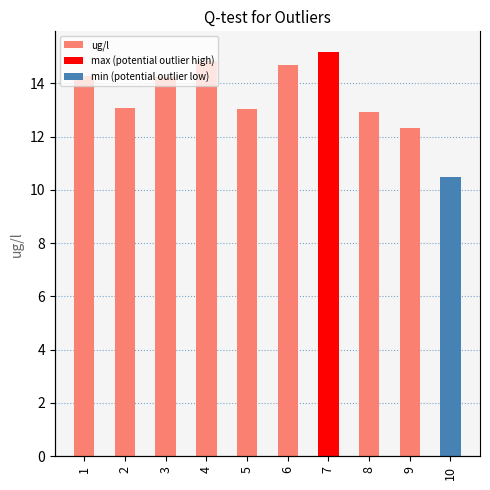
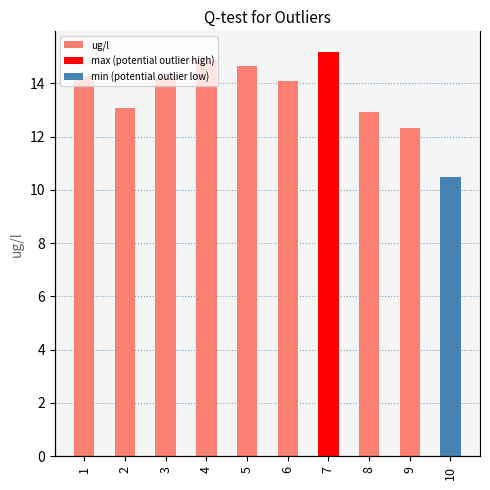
ug/l, 5: 13.0 -> 14.6
ug/l, 6: 14.7 -> 14.1
